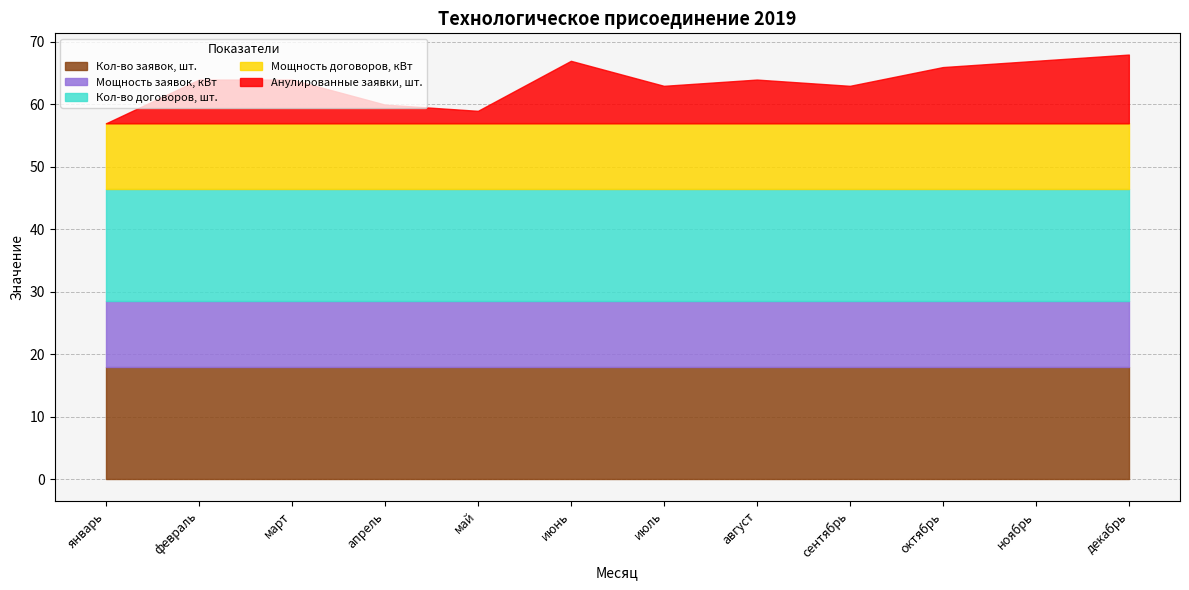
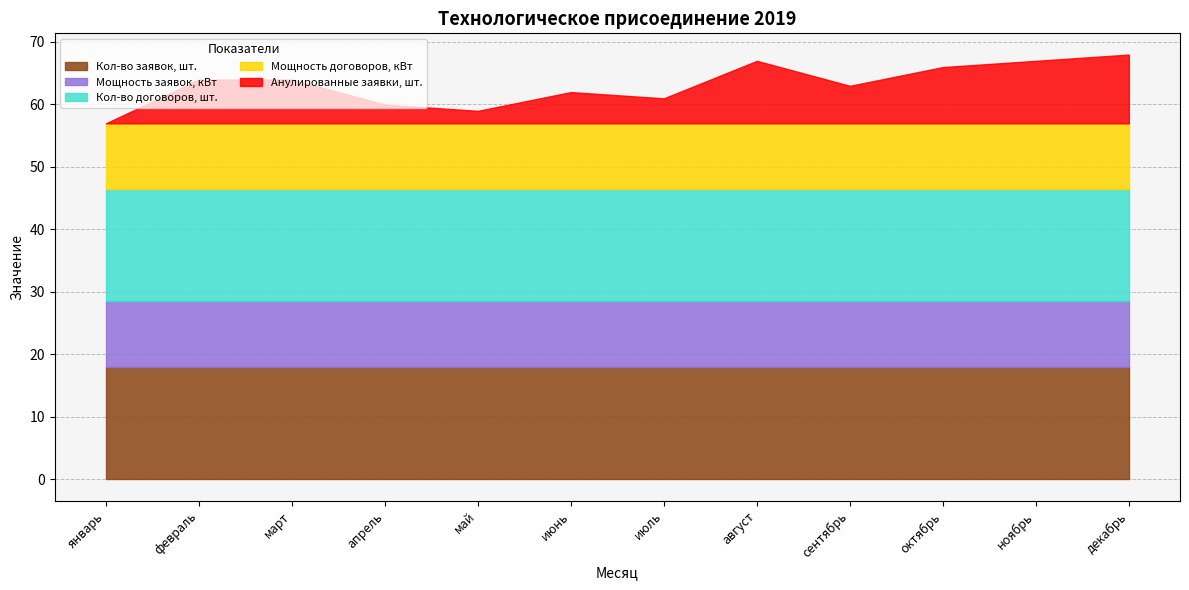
Анулированные заявки, шт., июнь: 10 -> 5
Анулированные заявки, шт., июль: 6 -> 4
Анулированные заявки, шт., август: 7 -> 10
